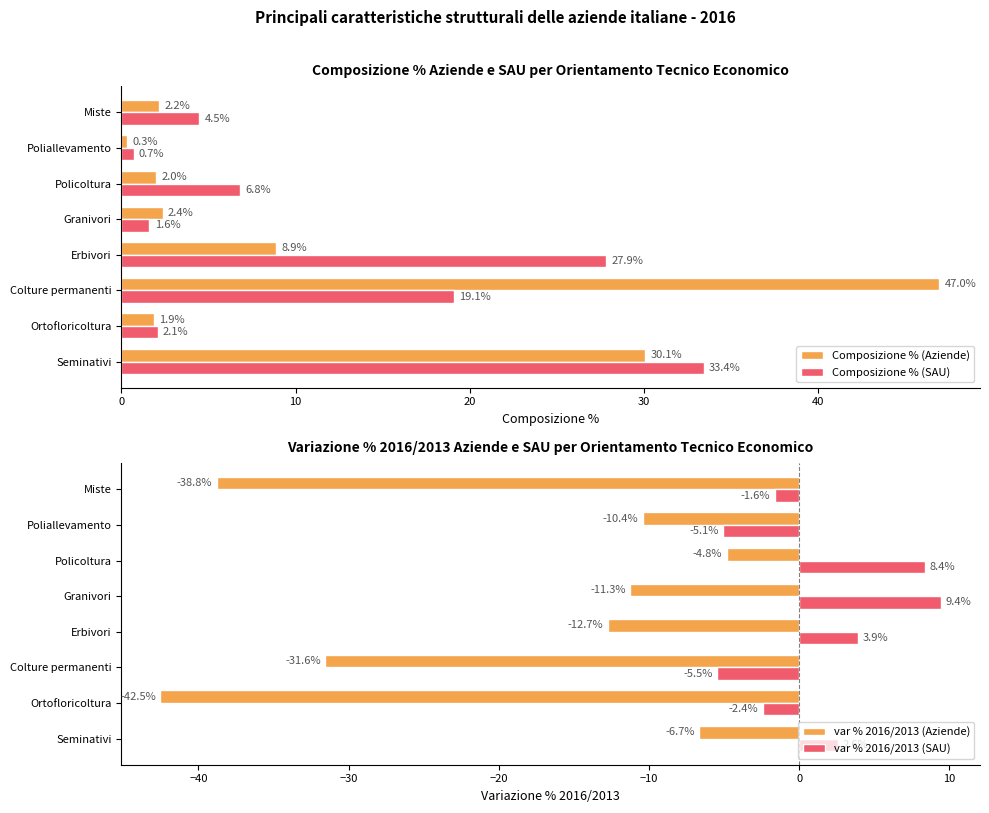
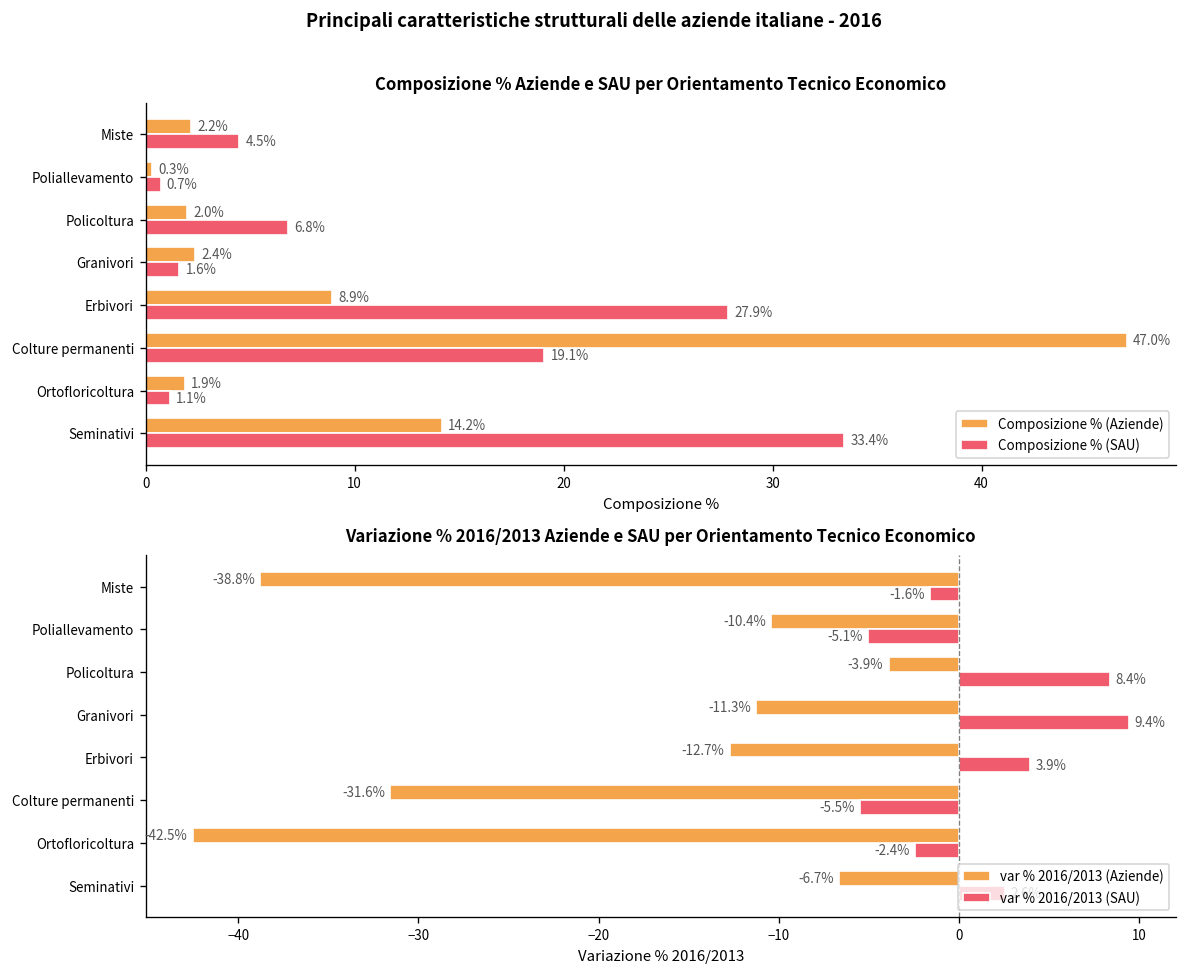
Composizione % Aziende e SAU per Orientamento Tecnico Economico, Composizione % (SAU), Ortofloricoltura: 2.1% -> 1.1%
Composizione % Aziende e SAU per Orientamento Tecnico Economico, Composizione % (Aziende), Seminativi: 30.1% -> 14.2%
Variazione % 2016/2013 Aziende e SAU per Orientamento Tecnico Economico, var % 2016/2013 (Aziende), Policoltura: -4.8% -> -3.9%
